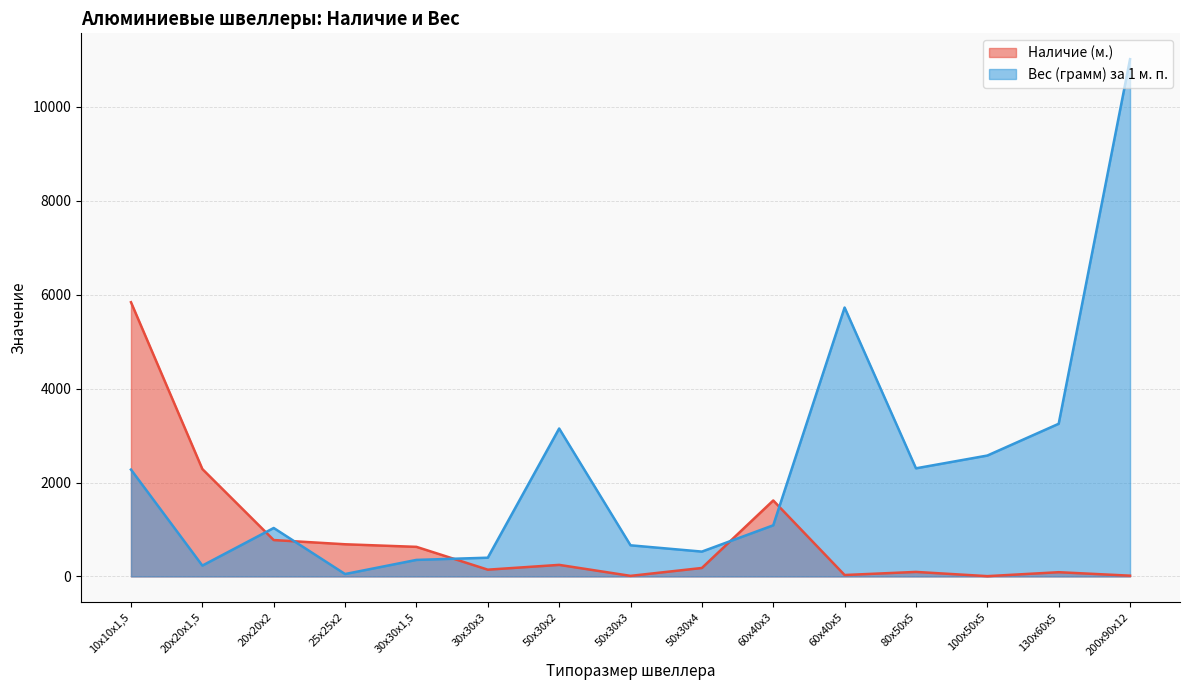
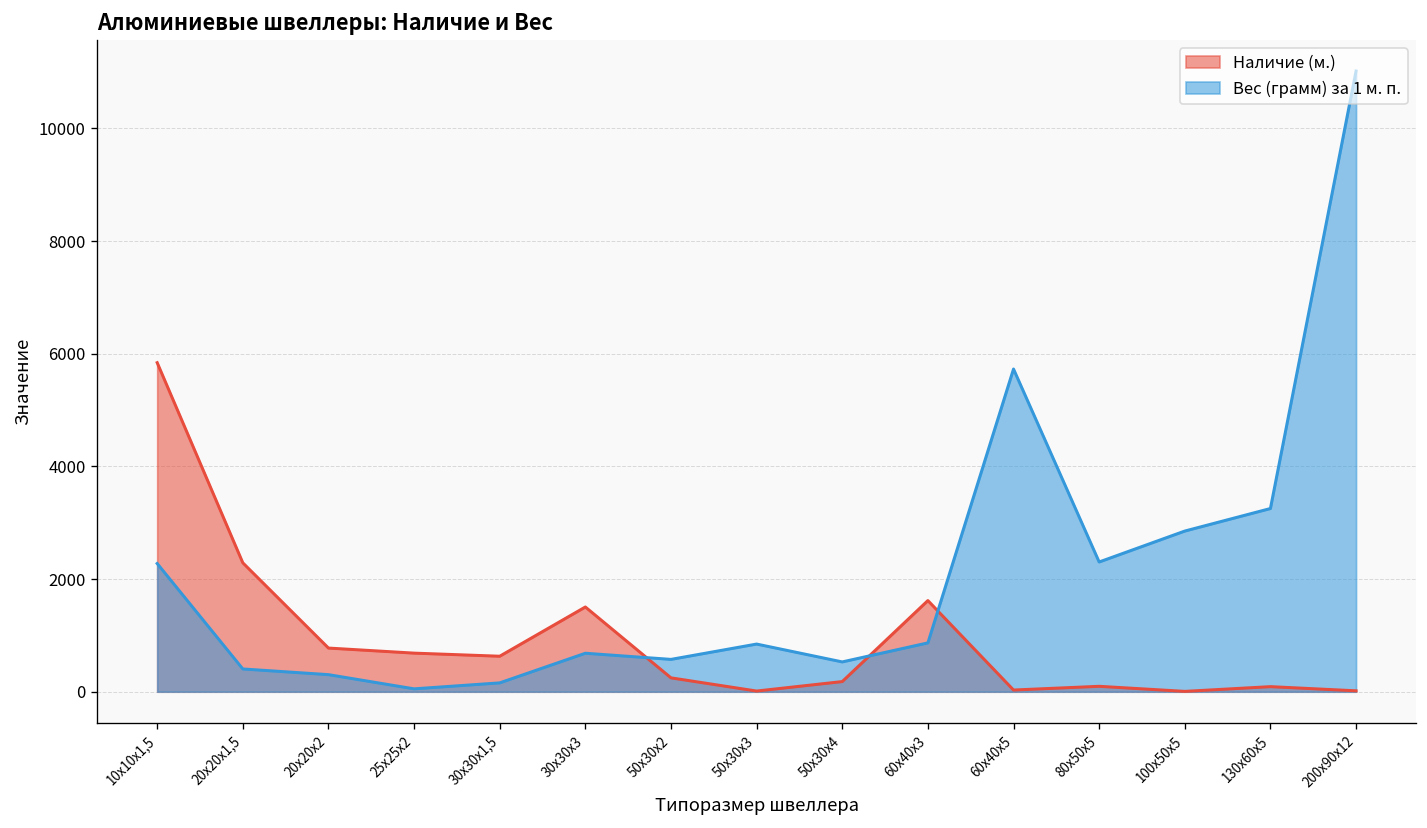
Вес (грамм) за 1 м. п., 20х20х1,5: 200 -> 400
Вес (грамм) за 1 м. п., 20х20х2: 1000 -> 300
Вес (грамм) за 1 м. п., 30х30х1,5: 400 -> 200
Наличие (м.), 30х30х3: 100 -> 1500
Вес (грамм) за 1 м. п., 30х30х3: 400 -> 700
Вес (грамм) за 1 м. п., 50х30х2: 3200 -> 600
Вес (грамм) за 1 м. п., 50х30х3: 700 -> 800
Вес (грамм) за 1 м. п., 60х40х3: 1100 -> 900
Вес (грамм) за 1 м. п., 100х50х5: 2600 -> 2900
